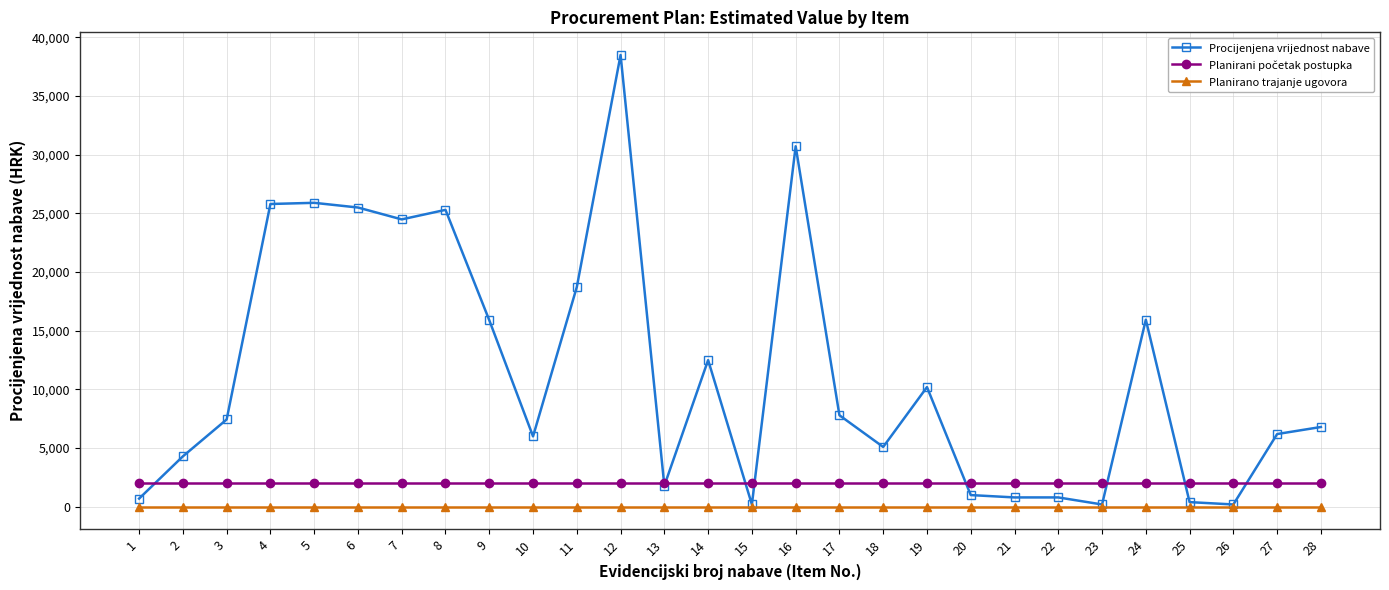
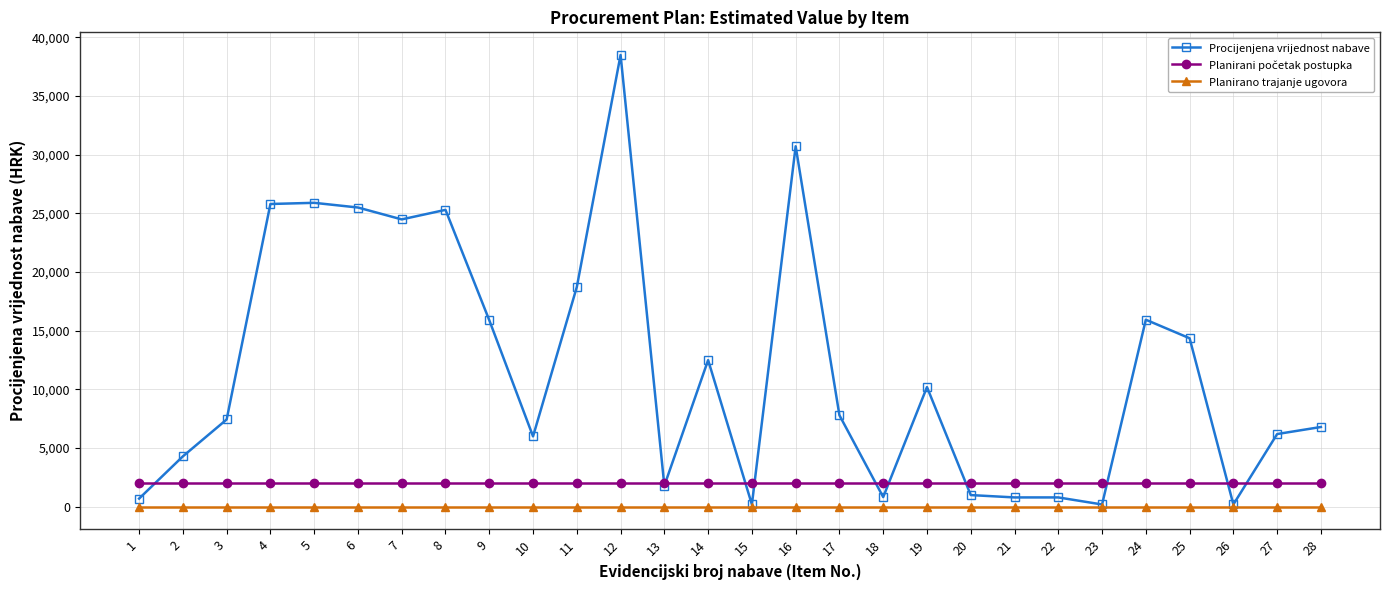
Procijenjena vrijednost nabave, 18: 5,100 -> 800
Procijenjena vrijednost nabave, 25: 400 -> 14,400
